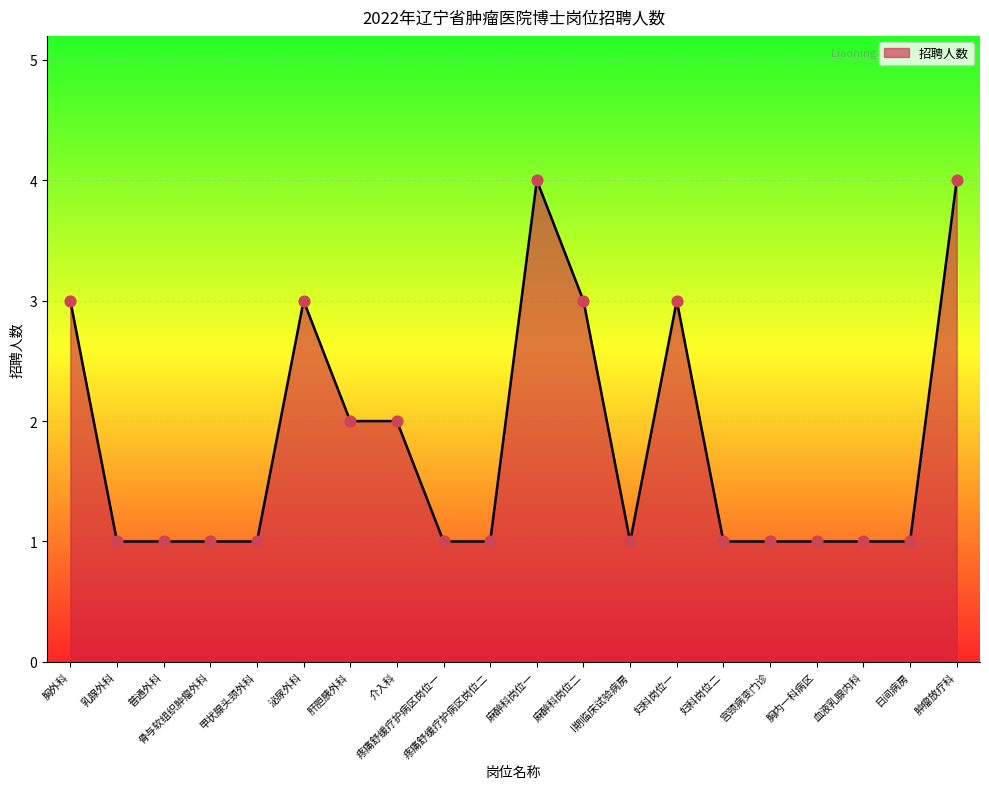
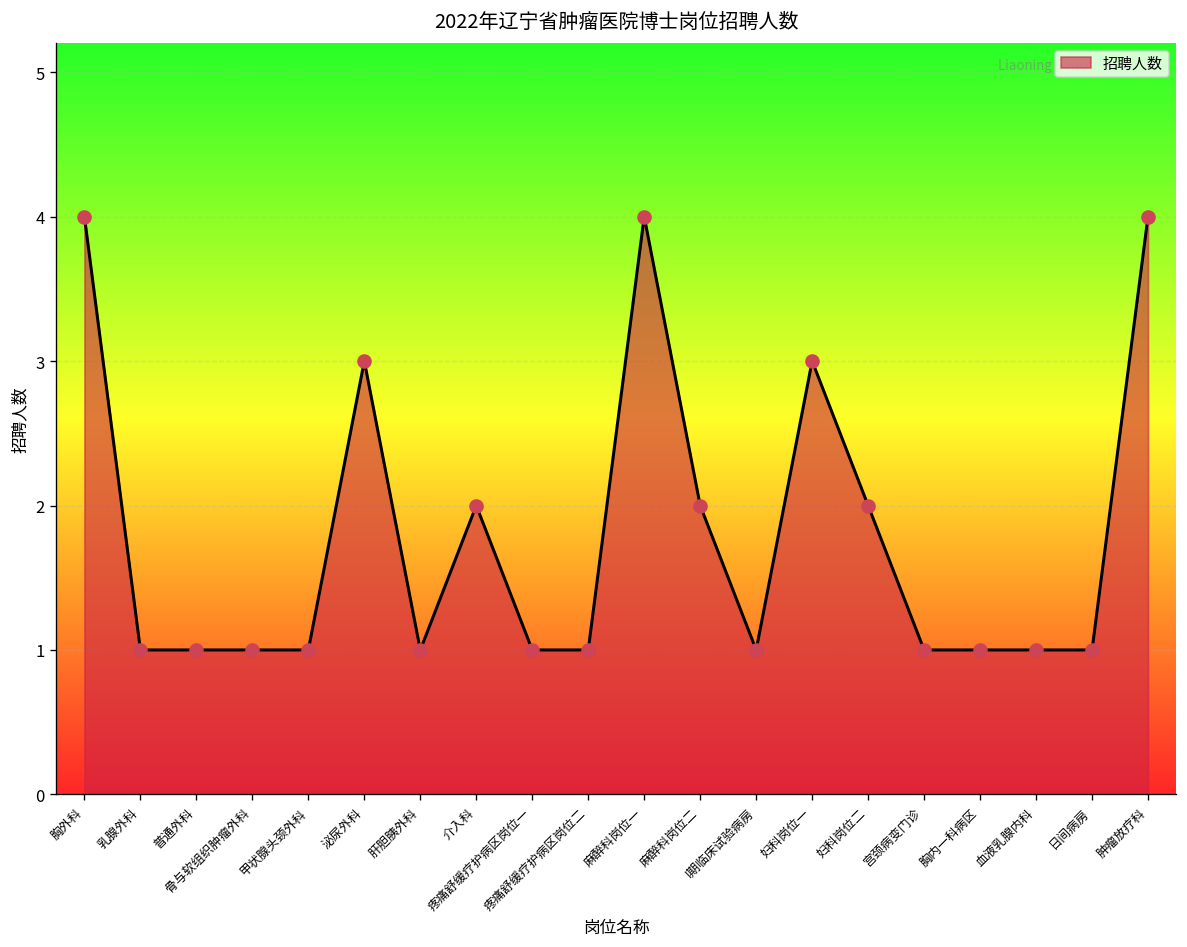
胸外科: 3 -> 4
肝胆胰外科: 2 -> 1
麻醉科岗位二: 3 -> 2
妇科岗位二: 1 -> 2
